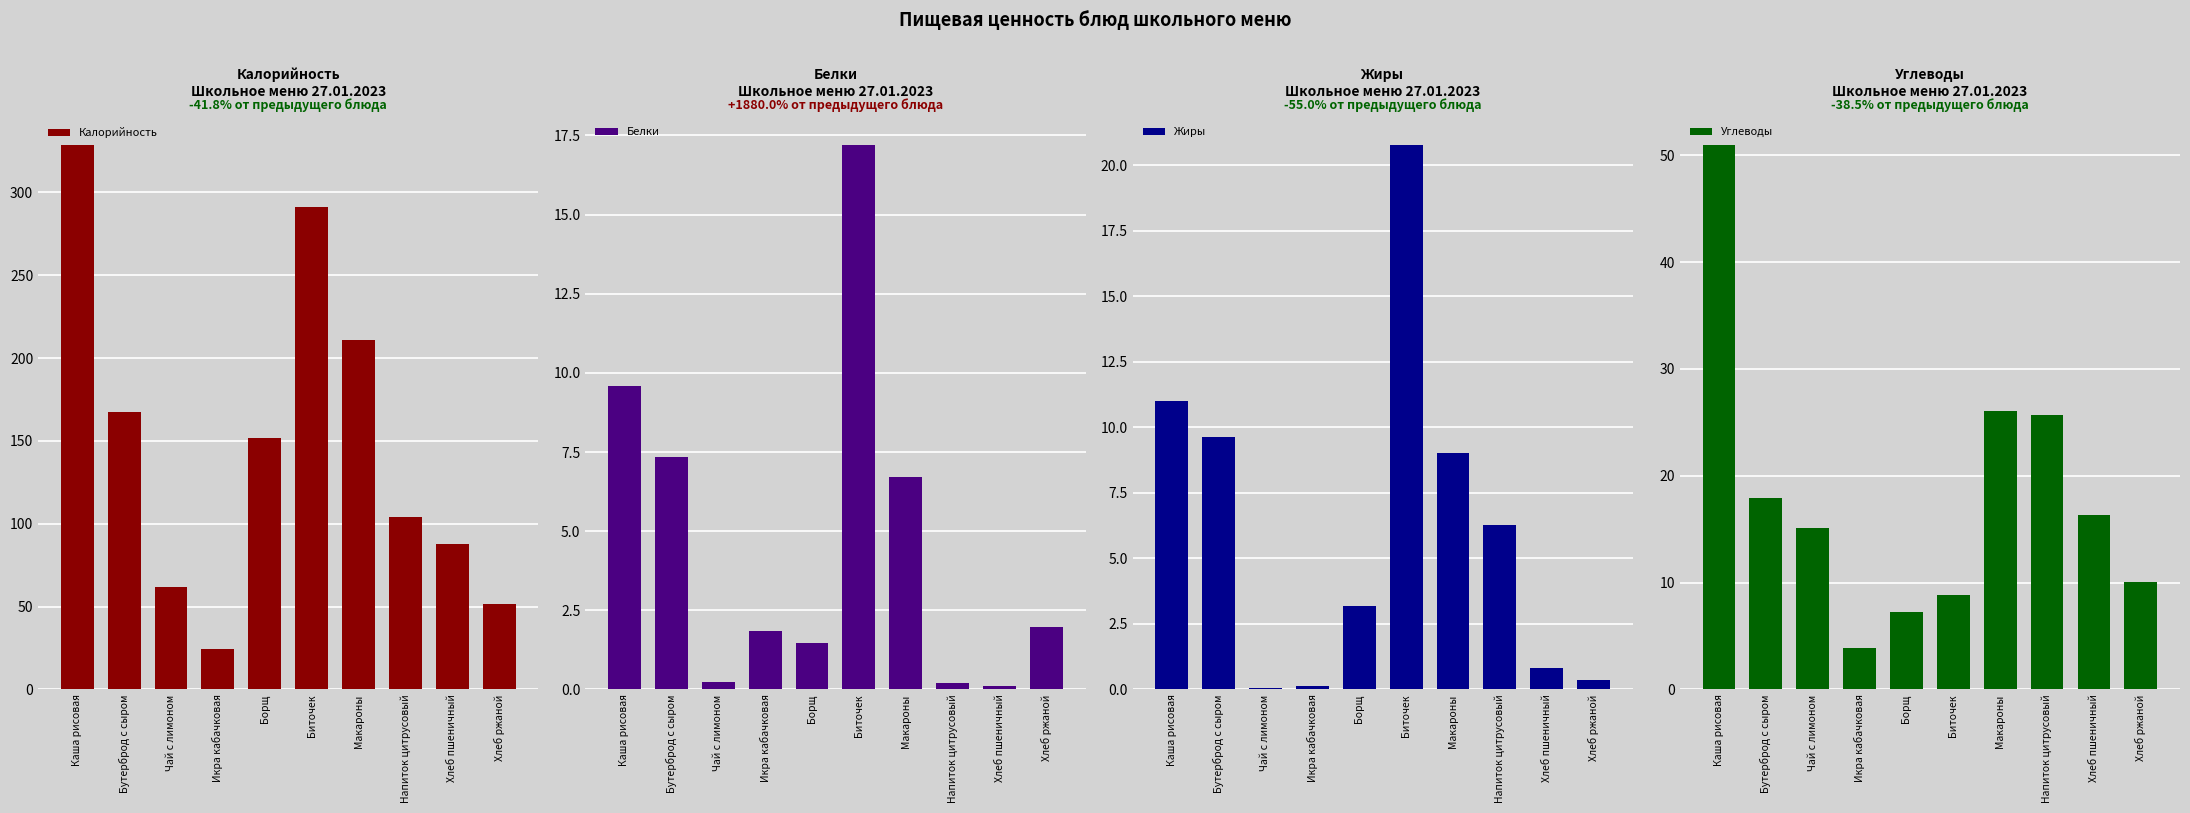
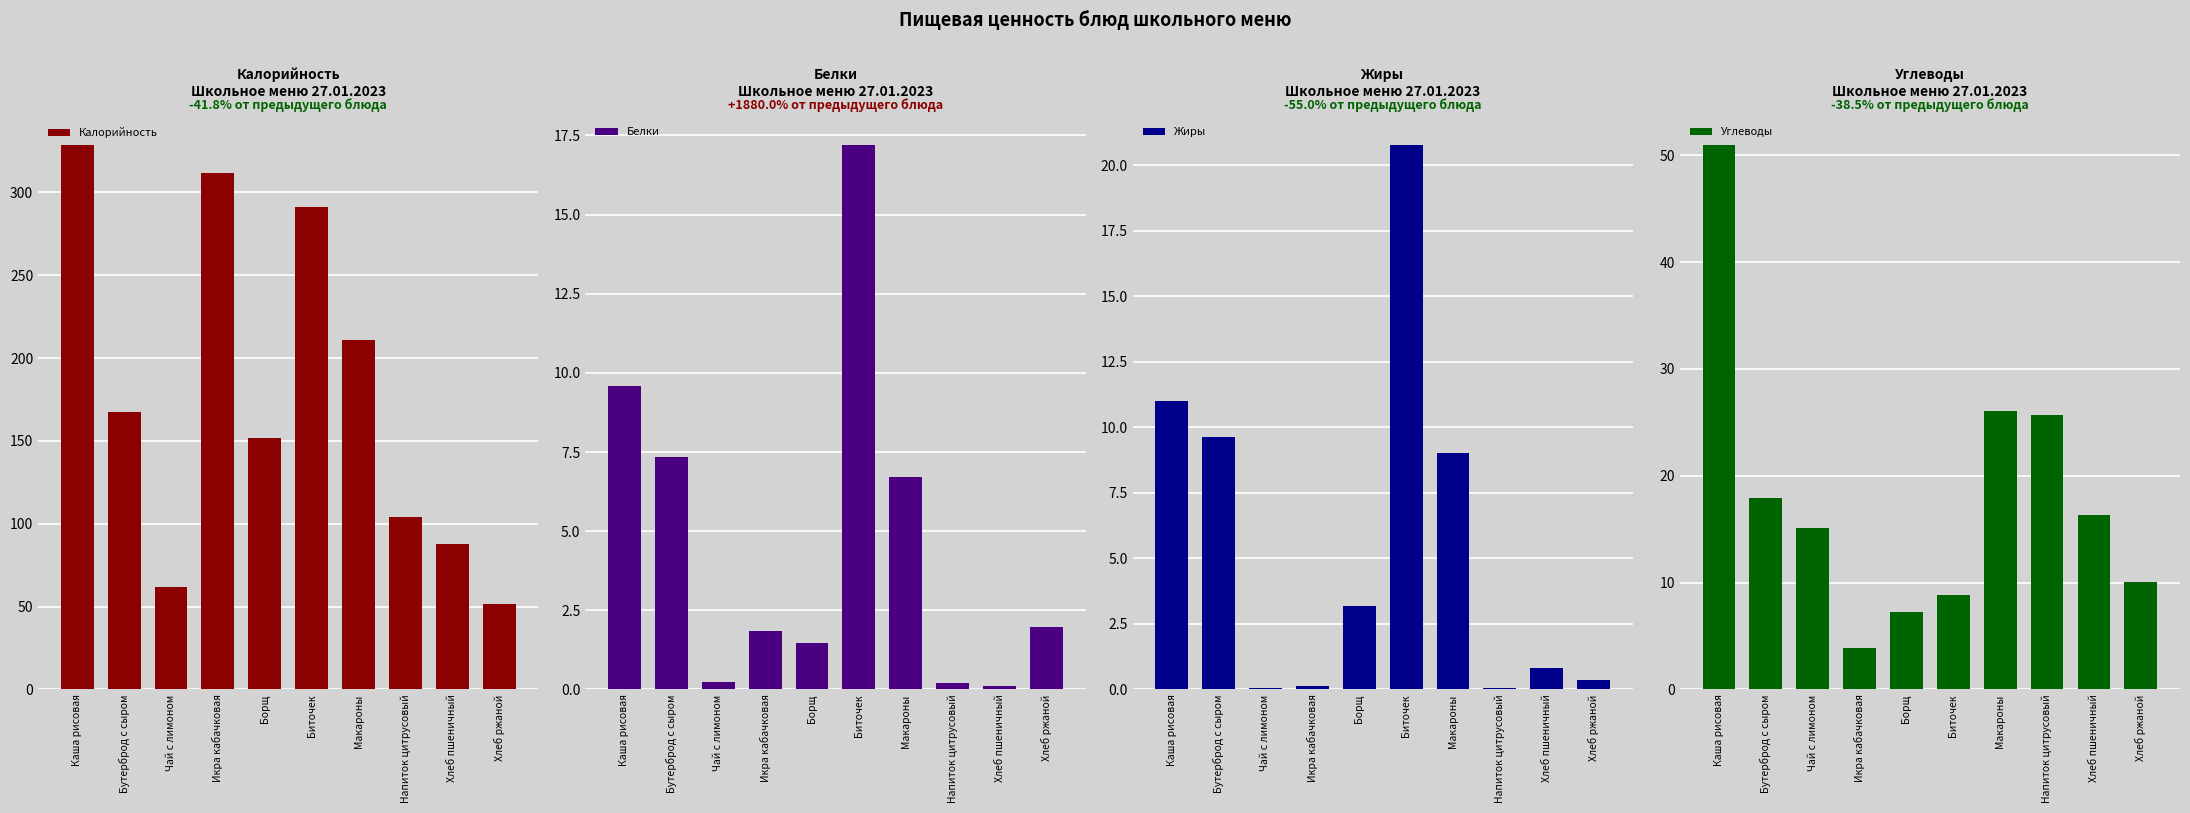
Калорийность Школьное меню 27.01.2023, Икра кабачковая: 24 -> 312
Жиры Школьное меню 27.01.2023, Напиток цитрусовый: 6.3 -> 0.0
